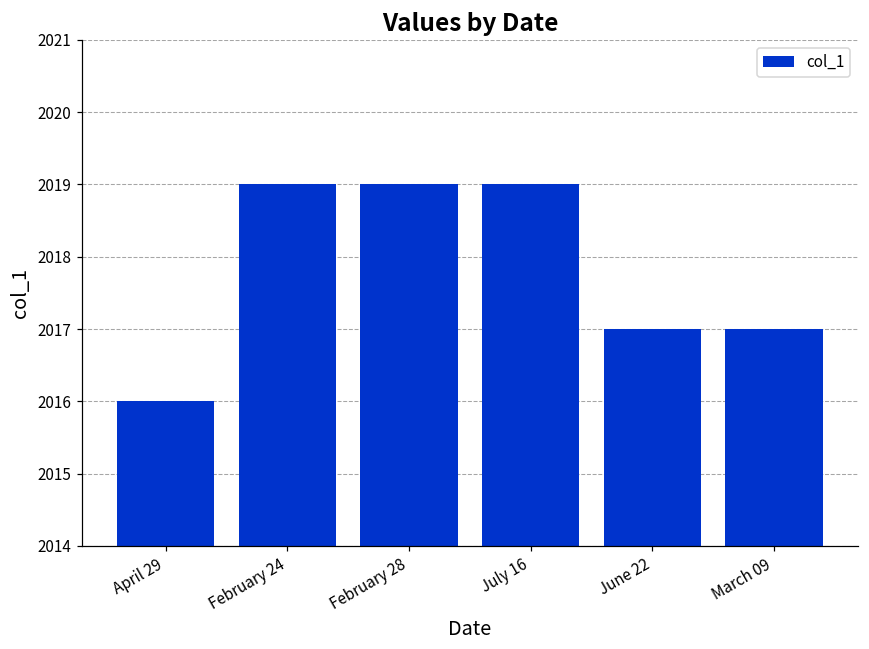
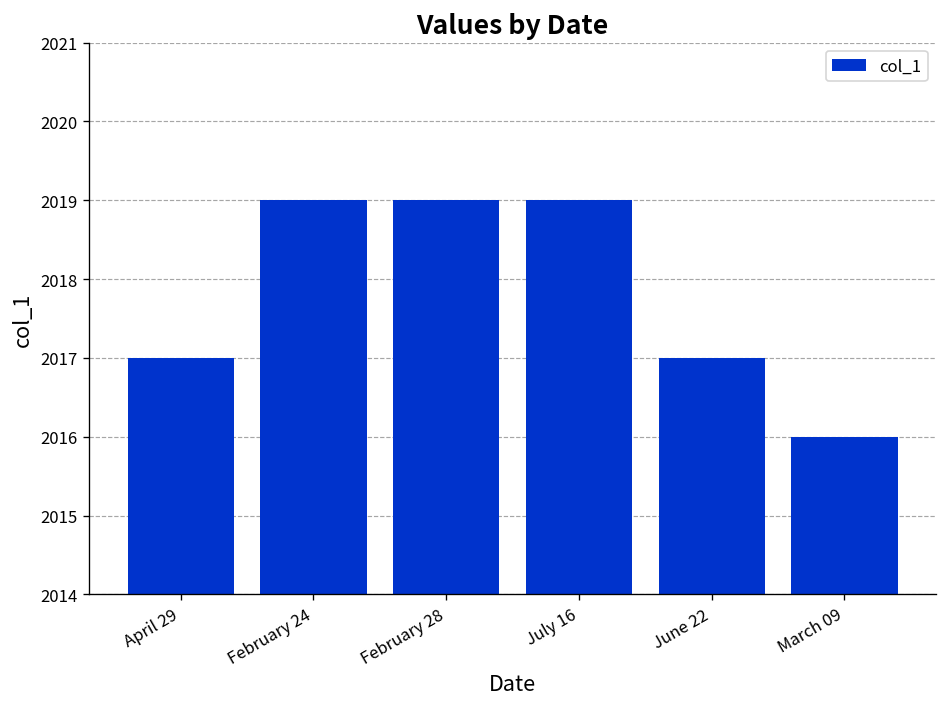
April 29: 2016 -> 2017
March 09: 2017 -> 2016
